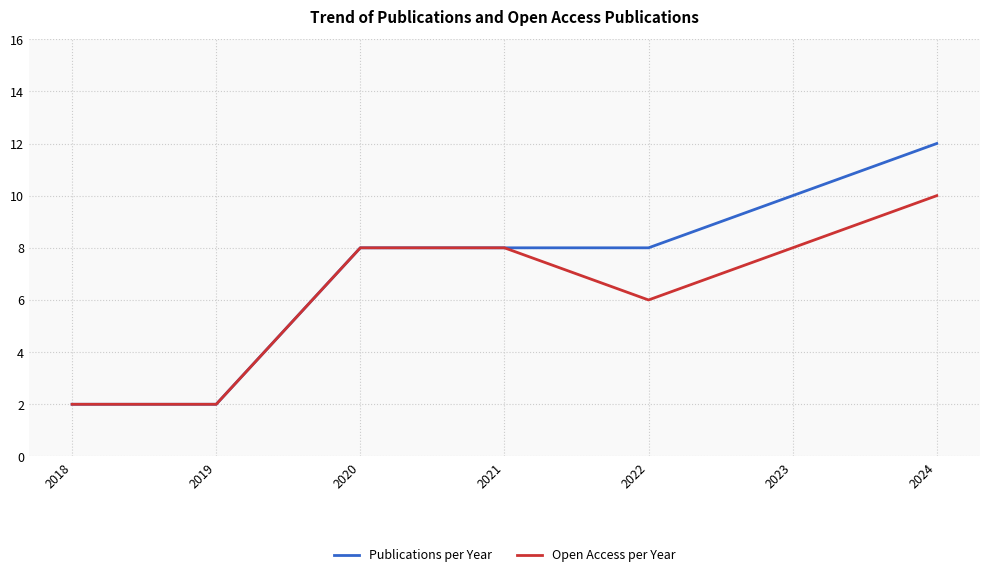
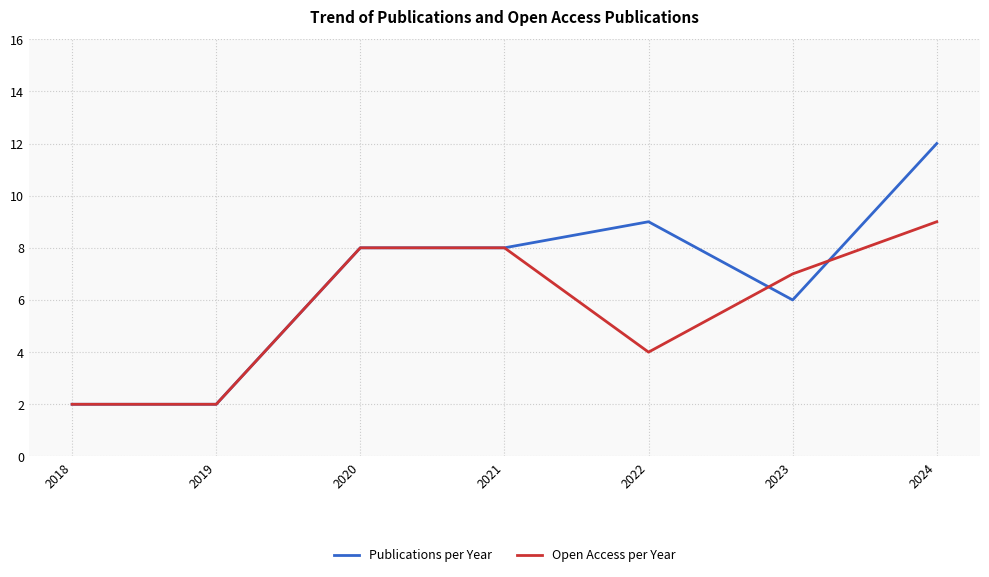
Publications per Year, 2022: 8 -> 9
Open Access per Year, 2022: 6 -> 4
Publications per Year, 2023: 10 -> 6
Open Access per Year, 2023: 8 -> 7
Open Access per Year, 2024: 10 -> 9
